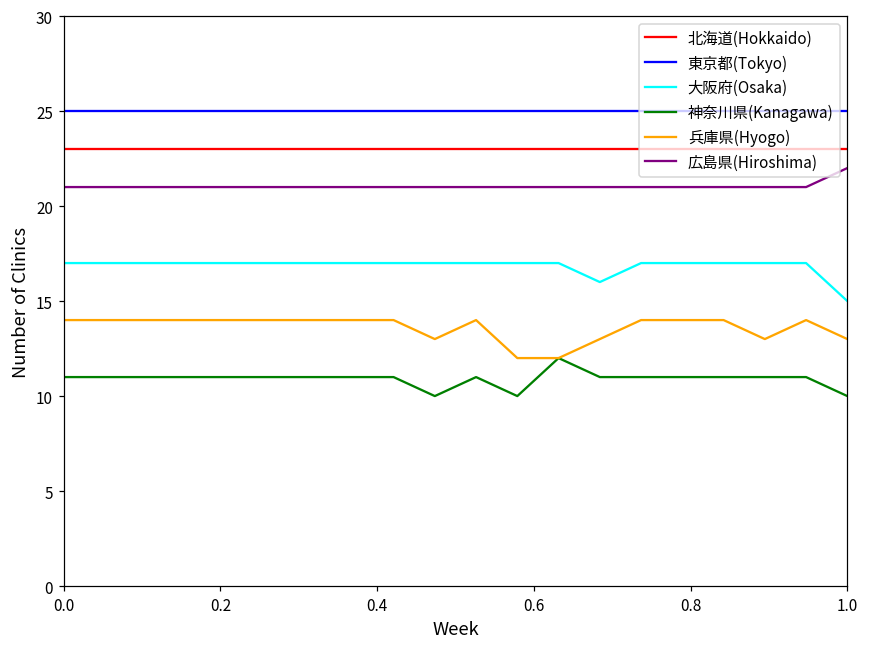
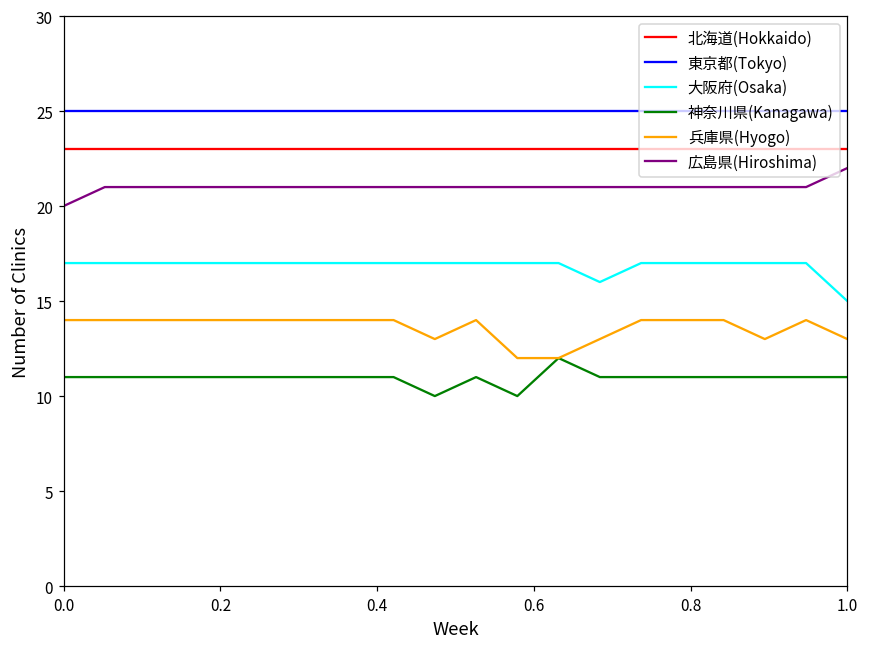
広島県(Hiroshima), 0.0: 21 -> 20
神奈川県(Kanagawa), 1.0: 10 -> 11
